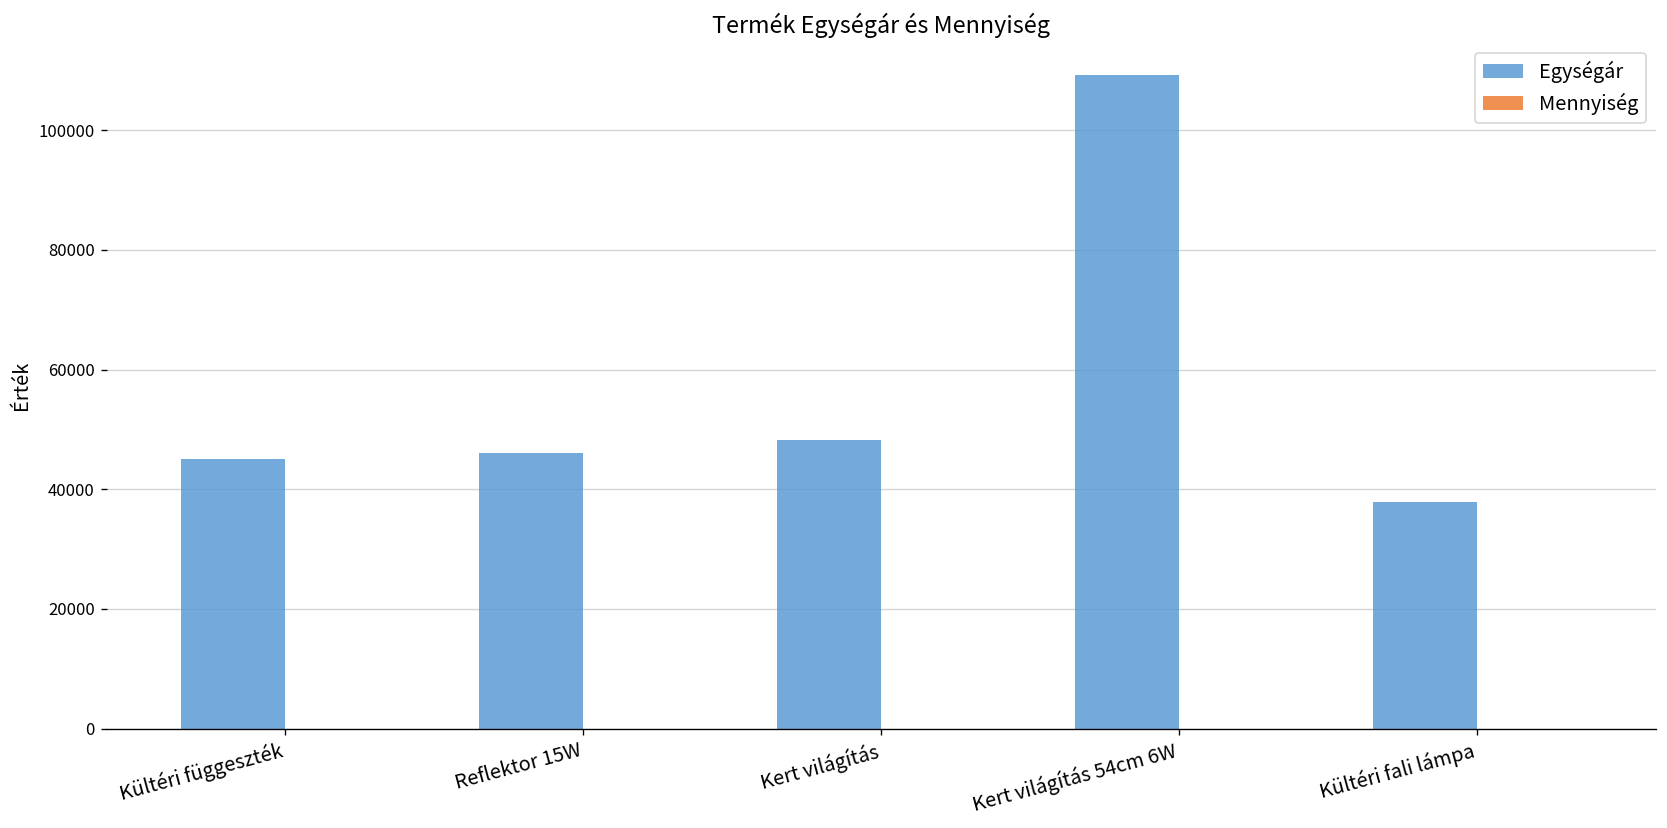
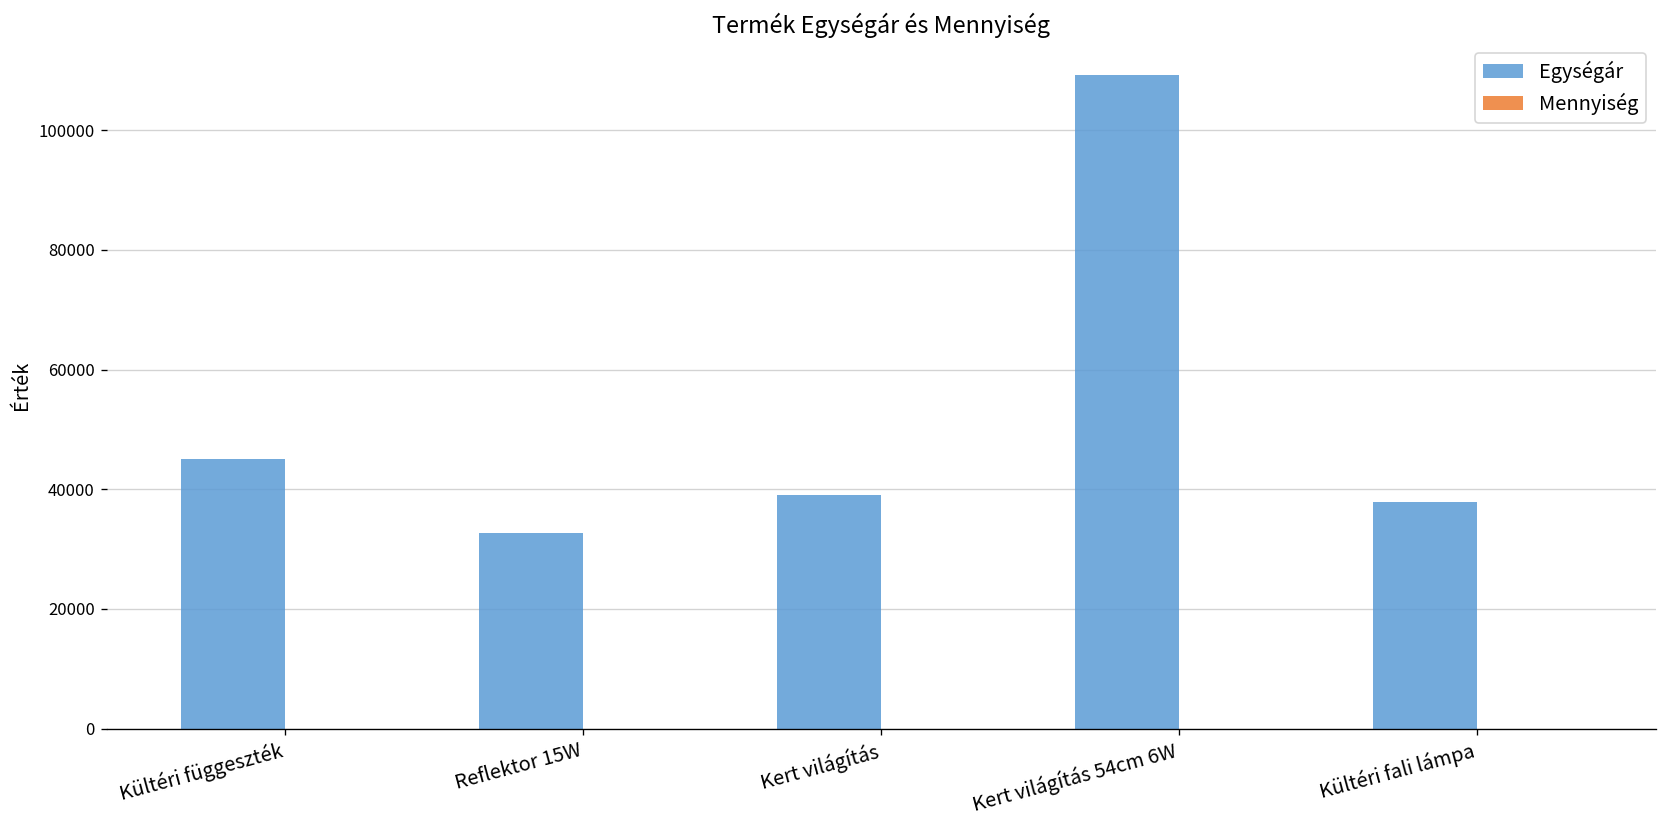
Egységár, Reflektor 15W: 46000 -> 33000
Egységár, Kert világítás: 48000 -> 39000
